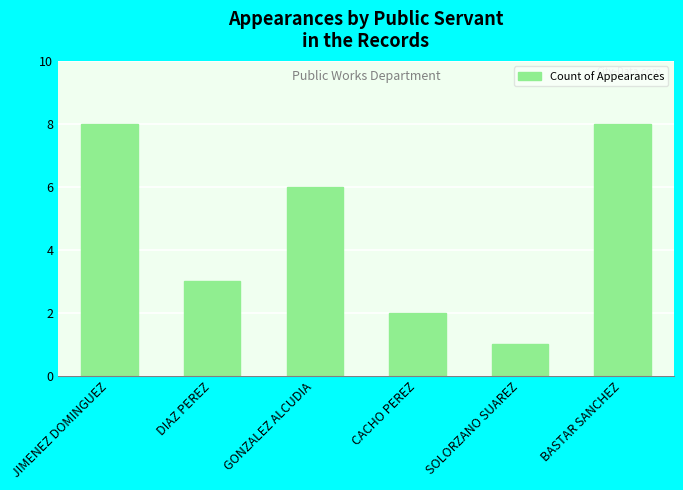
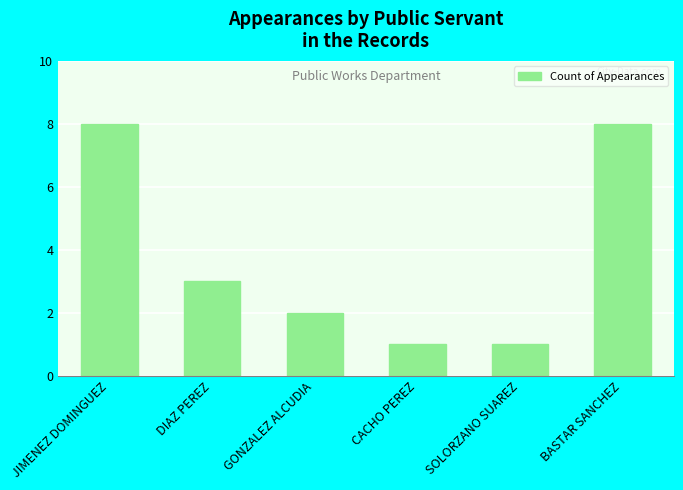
GONZALEZ ALCUDIA: 6 -> 2
CACHO PEREZ: 2 -> 1
